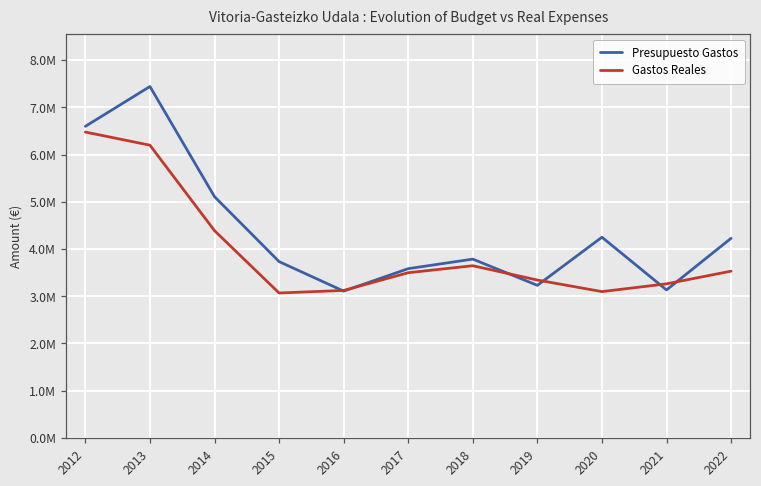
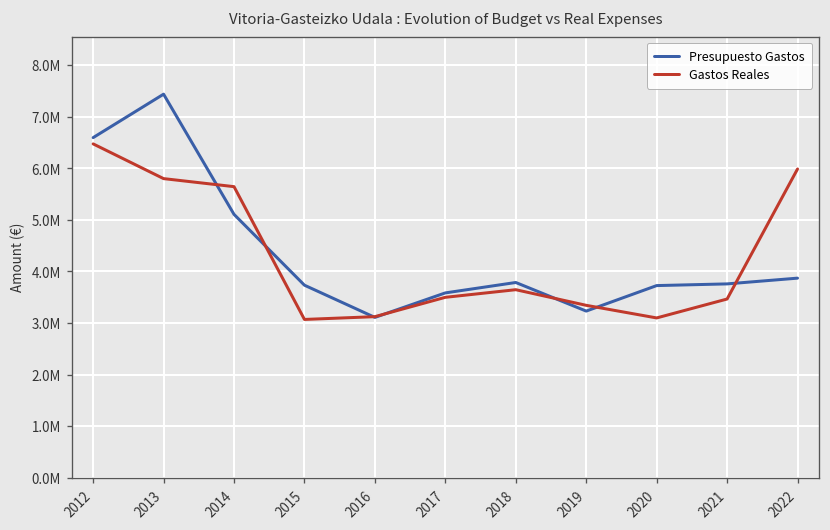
Gastos Reales, 2013: 6200000 -> 5800000
Gastos Reales, 2014: 4400000 -> 5600000
Presupuesto Gastos, 2020: 4200000 -> 3700000
Presupuesto Gastos, 2021: 3100000 -> 3800000
Gastos Reales, 2021: 3300000 -> 3500000
Presupuesto Gastos, 2022: 4200000 -> 3900000
Gastos Reales, 2022: 3500000 -> 6000000
